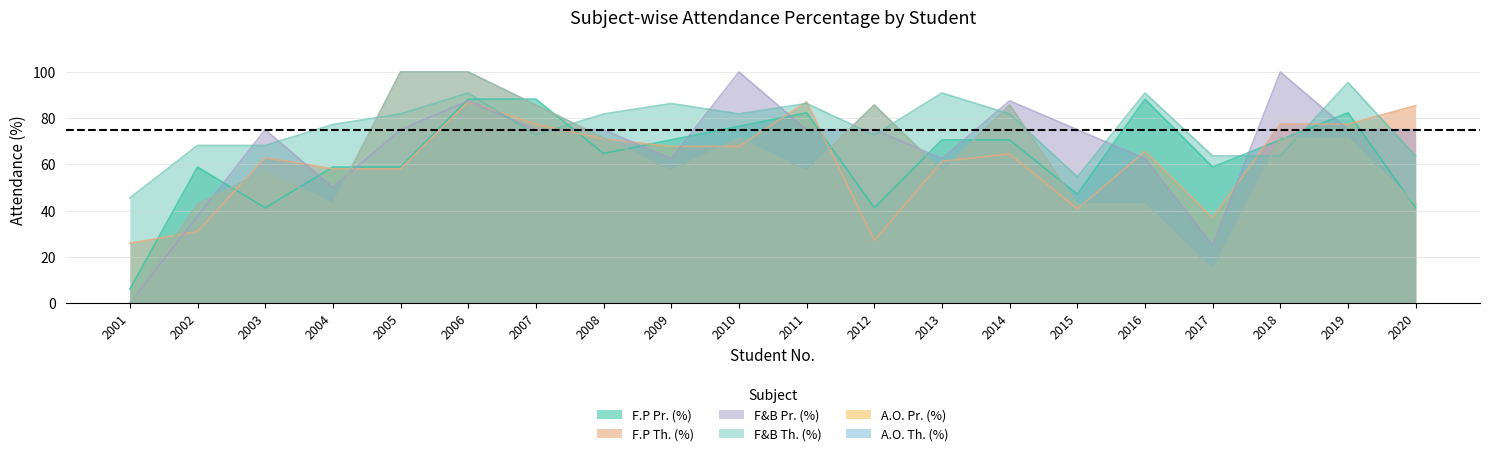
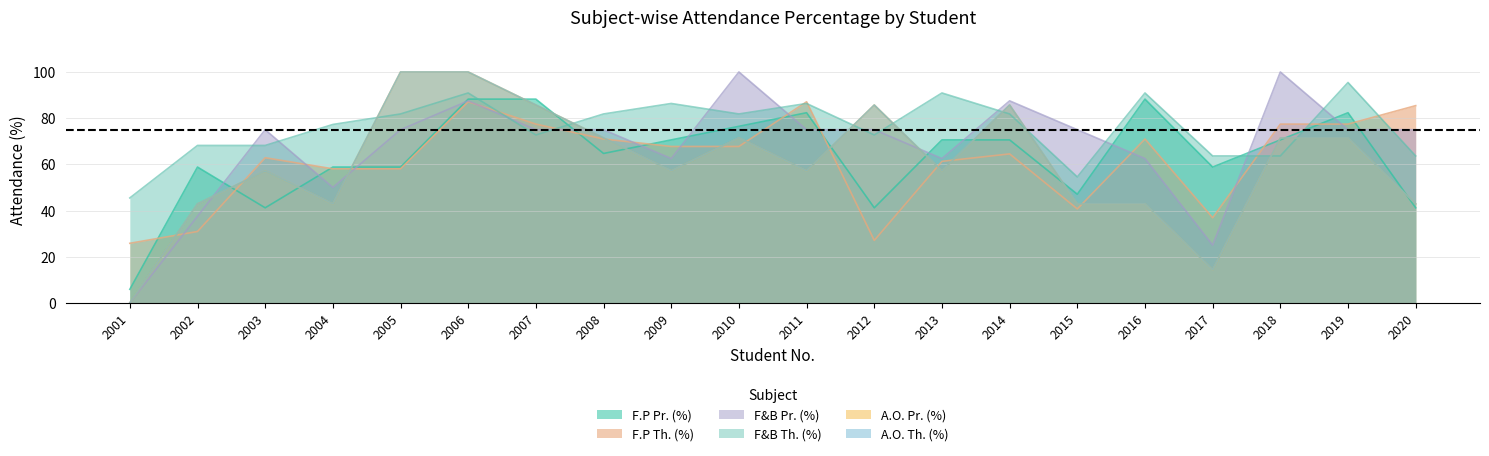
F.P Th. (%), 2016: 66 -> 71
